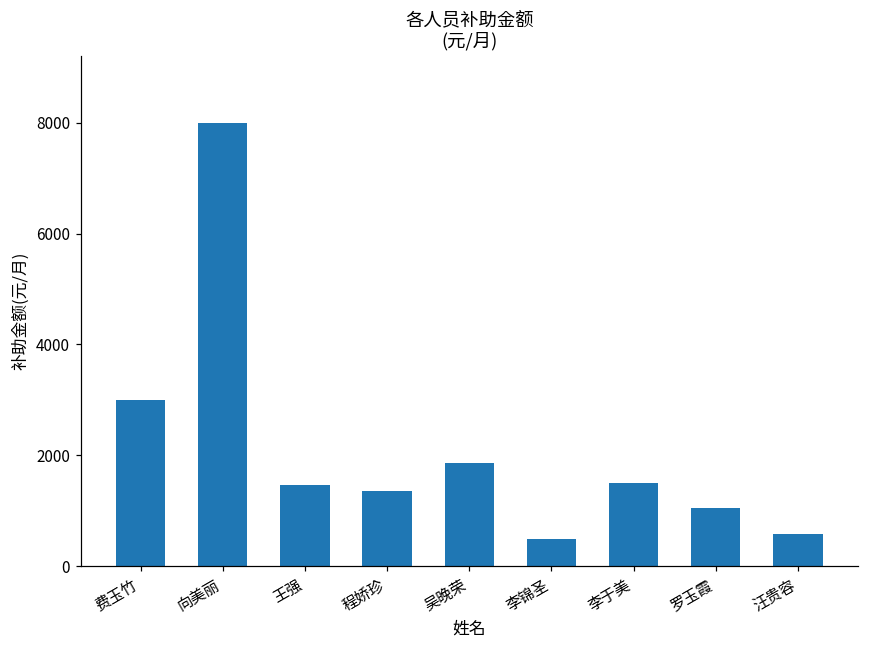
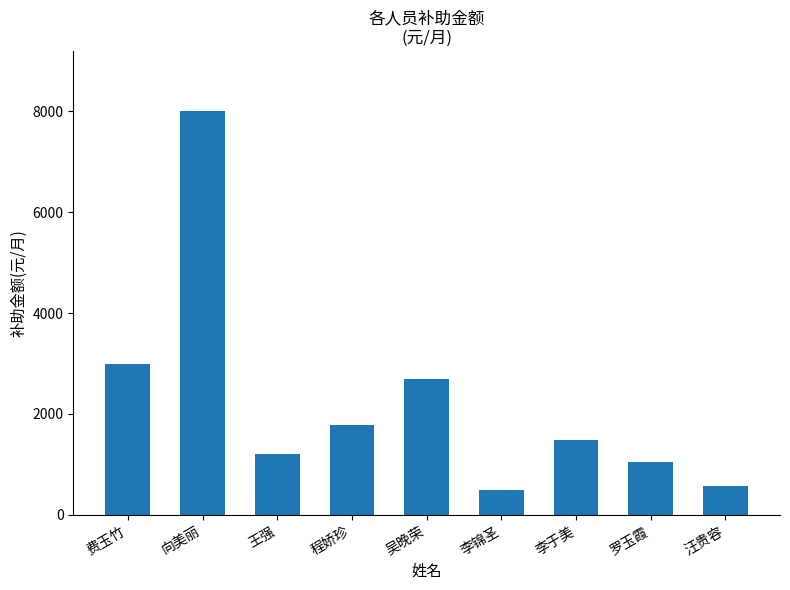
王强: 1500 -> 1200
程娇珍: 1400 -> 1800
吴晚荣: 1900 -> 2700
